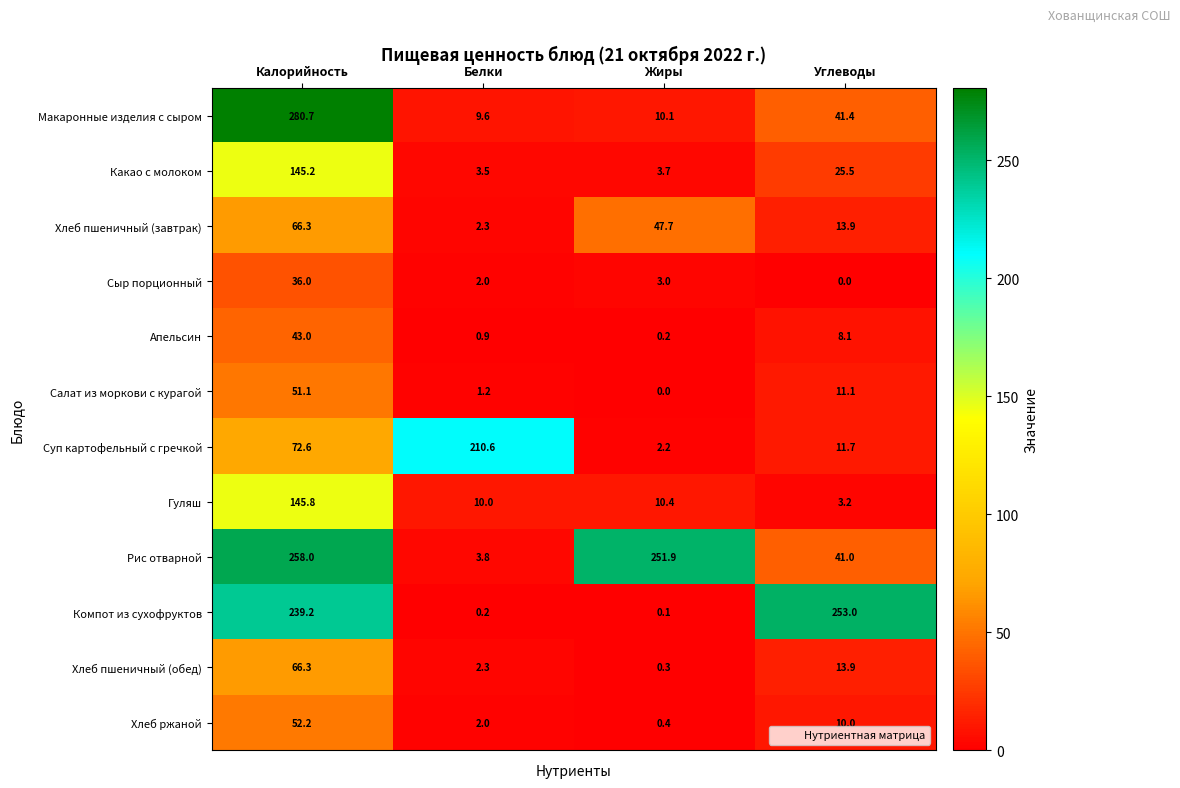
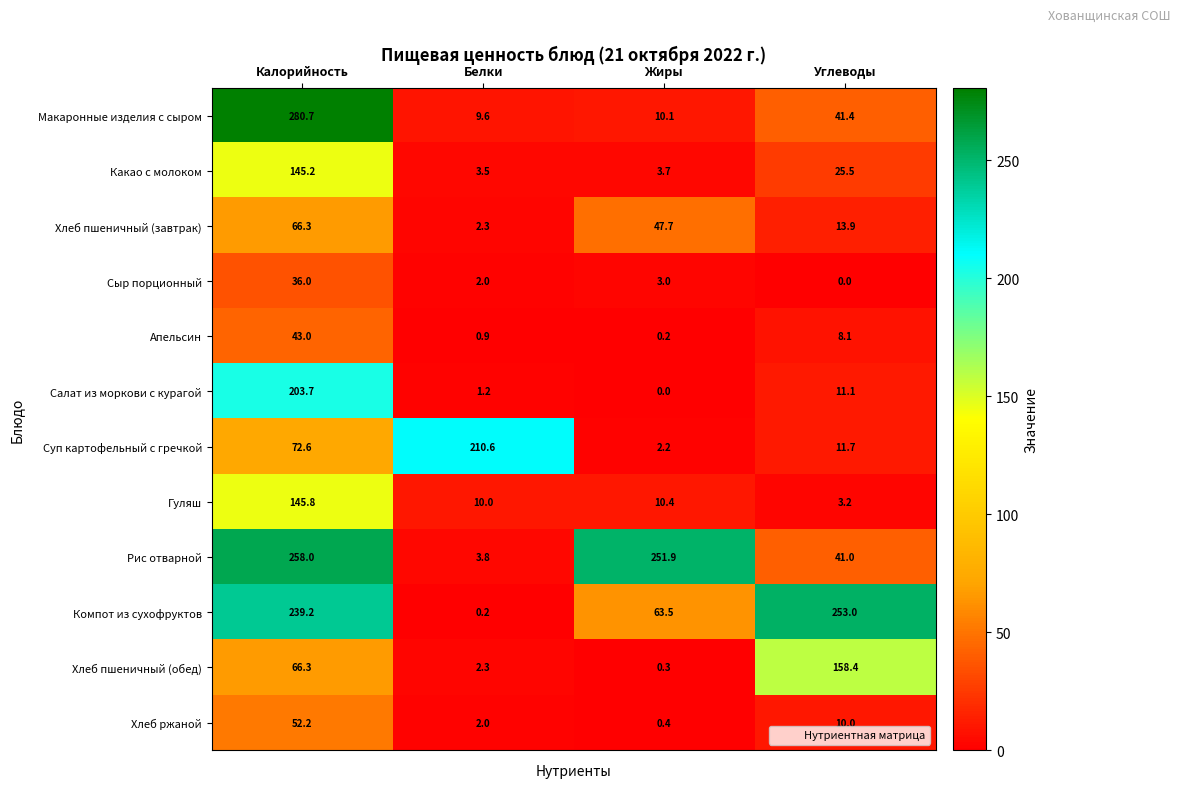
Салат из моркови с курагой, Калорийность: 51.1 -> 203.7
Компот из сухофруктов, Жиры: 0.1 -> 63.5
Хлеб пшеничный (обед), Углеводы: 13.9 -> 158.4
